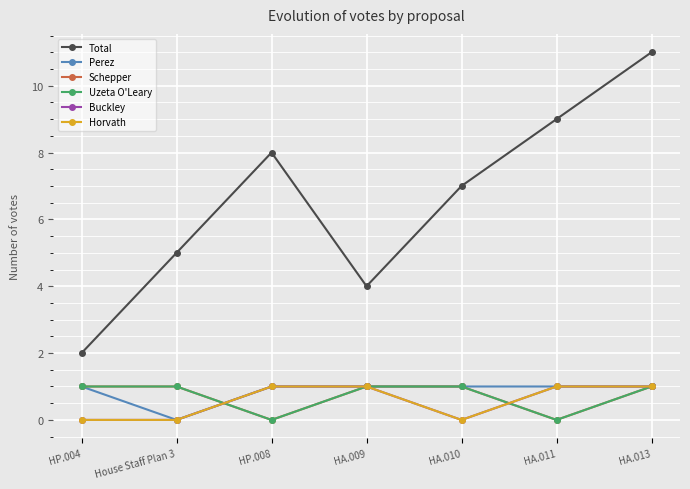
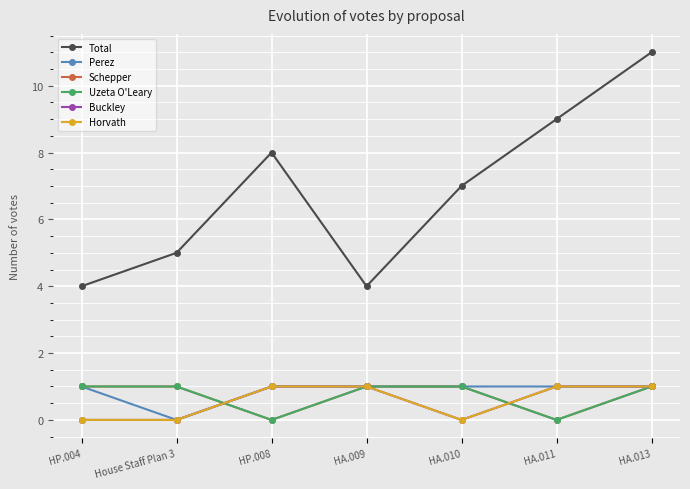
Total, HP.004: 2 -> 4
